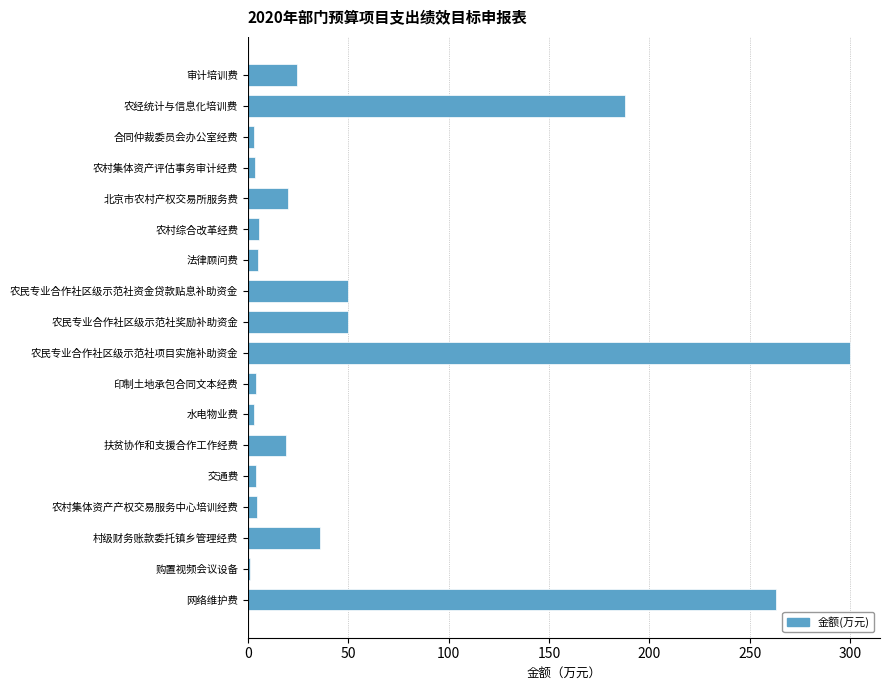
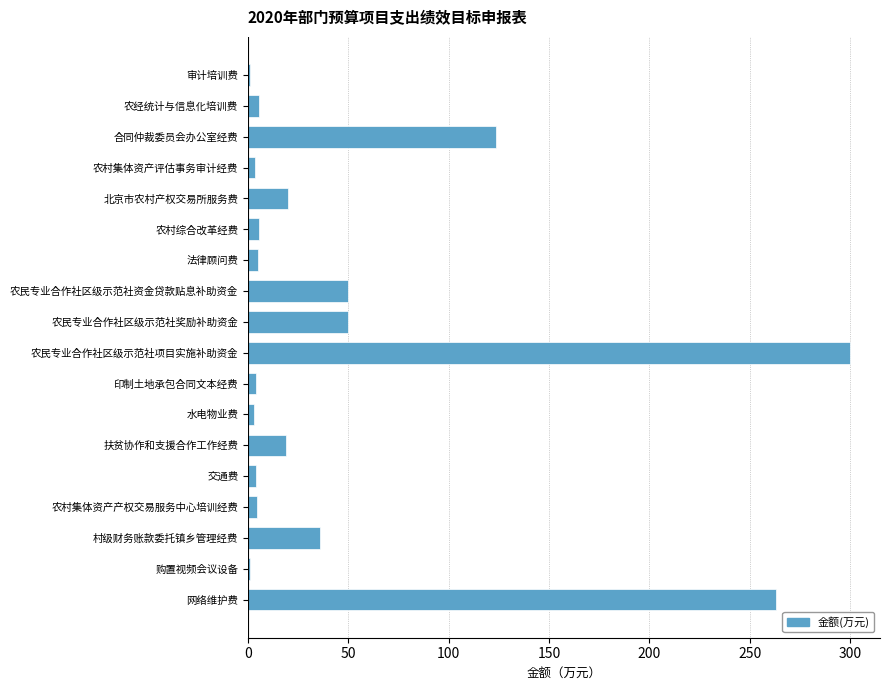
审计培训费: 25 -> 1
农经统计与信息化培训费: 188 -> 5
合同仲裁委员会办公室经费: 3 -> 124
